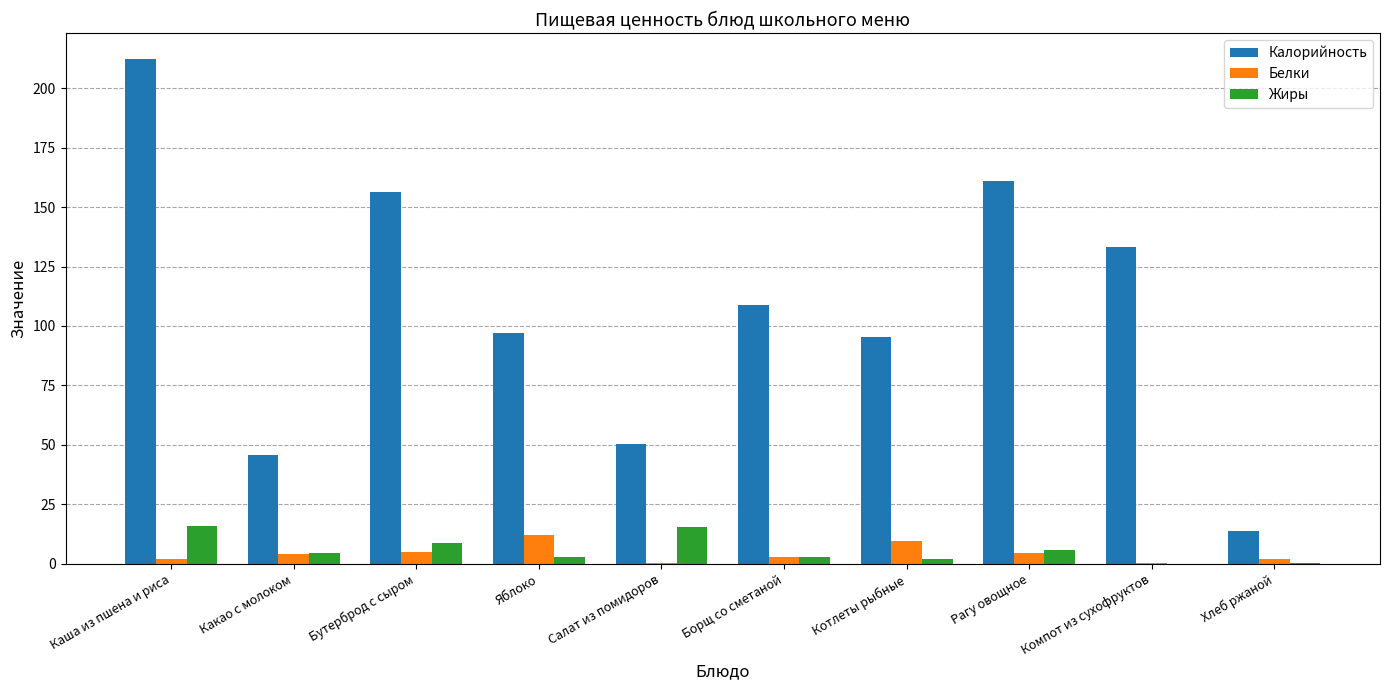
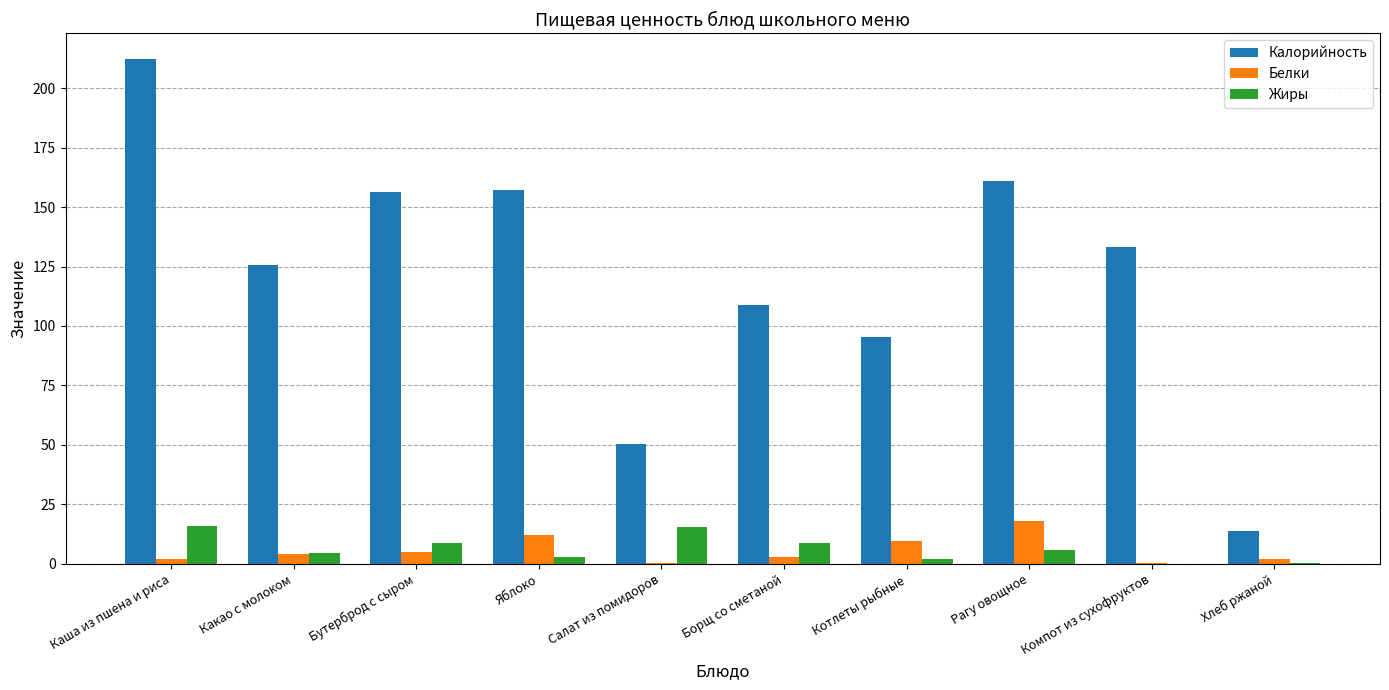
Калорийность, Какао с молоком: 46 -> 126
Калорийность, Яблоко: 97 -> 157
Жиры, Борщ со сметаной: 3 -> 9
Белки, Рагу овощное: 5 -> 18
